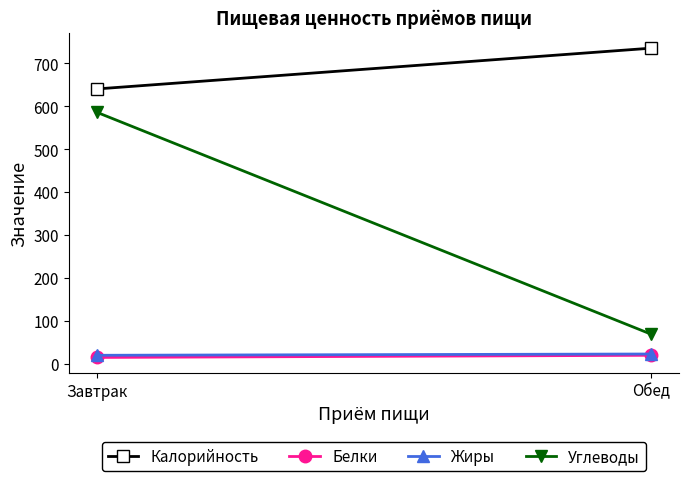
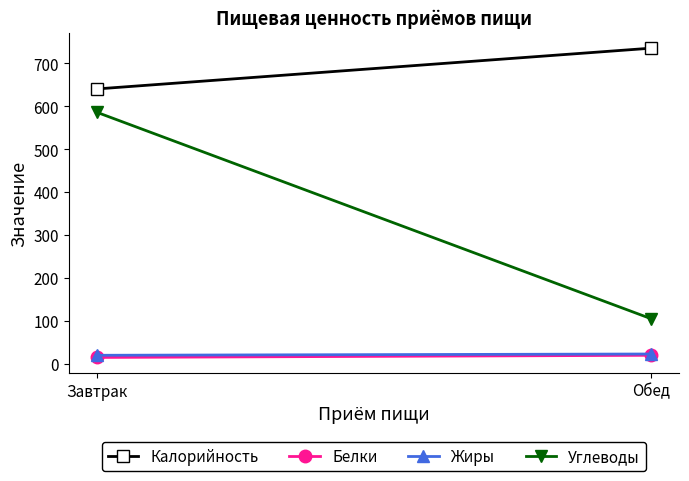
Углеводы, Обед: 70 -> 110
